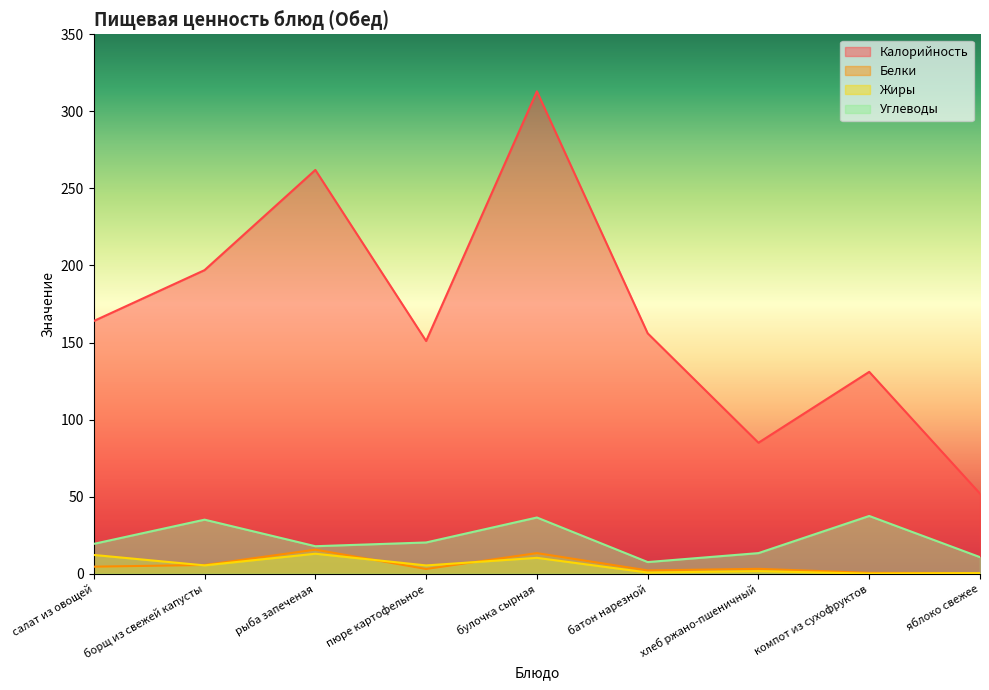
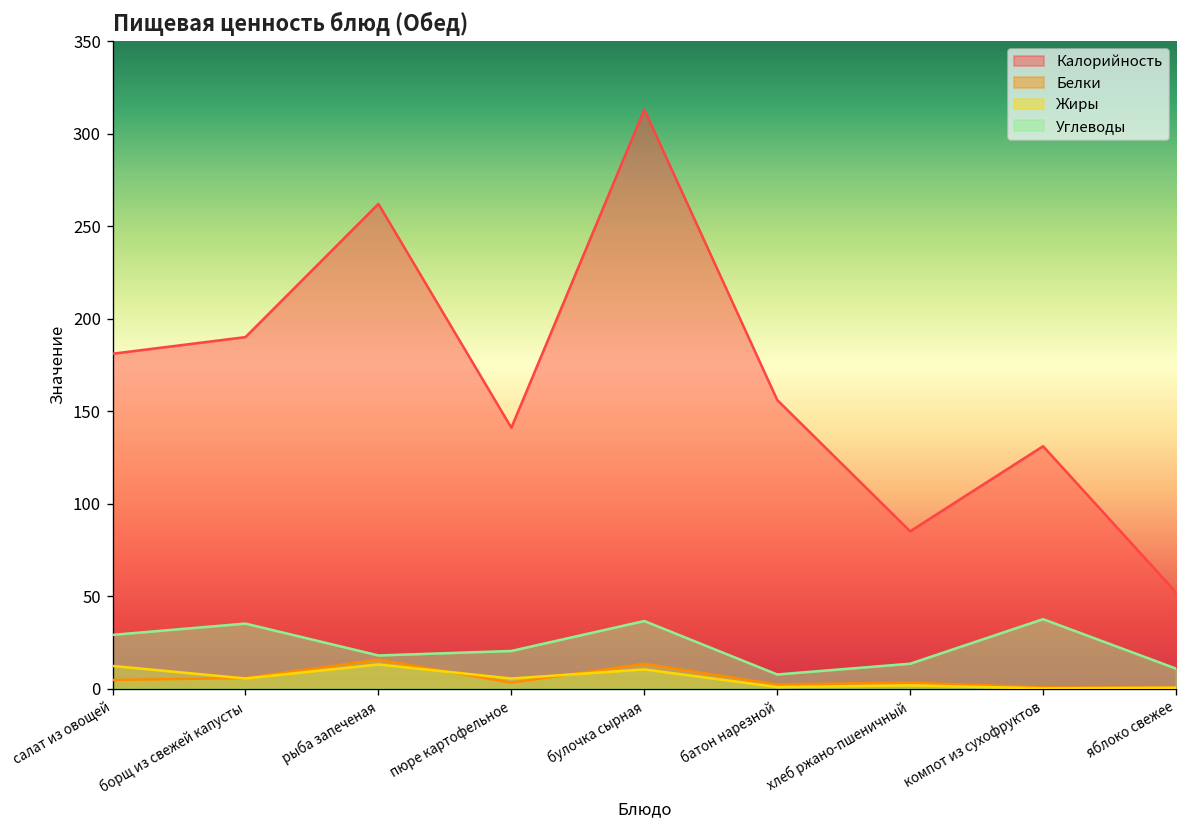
Калорийность, салат из овощей: 164 -> 181
Углеводы, салат из овощей: 19 -> 29
Калорийность, борщ из свежей капусты: 197 -> 190
Калорийность, пюре картофельное: 151 -> 141
